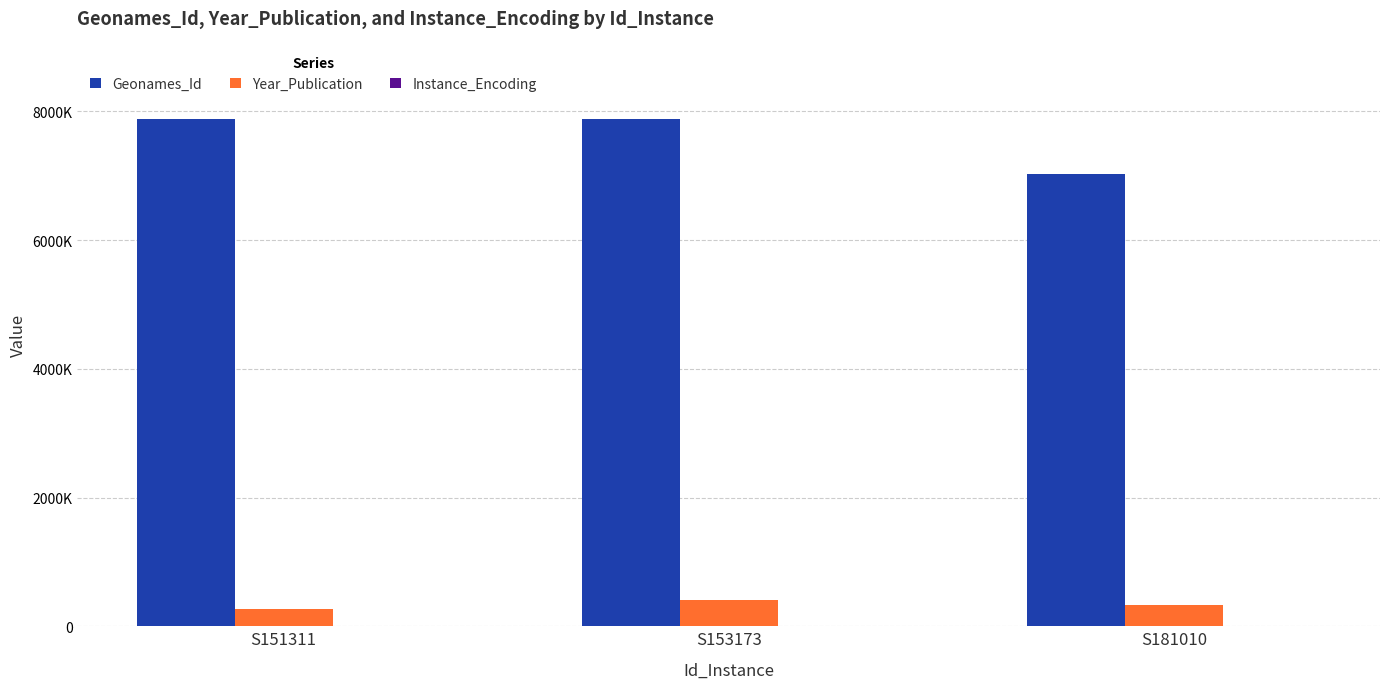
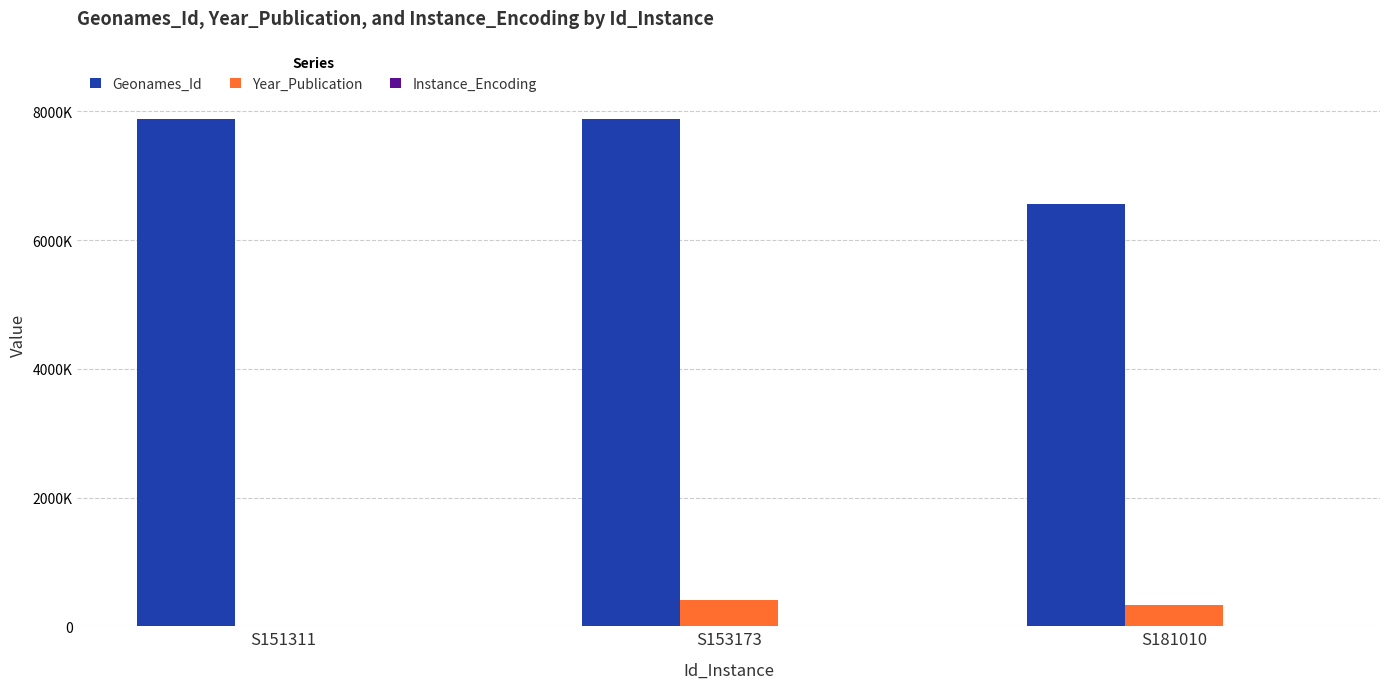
Year_Publication, S151311: 300000 -> 0
Geonames_Id, S181010: 7000000 -> 6600000
